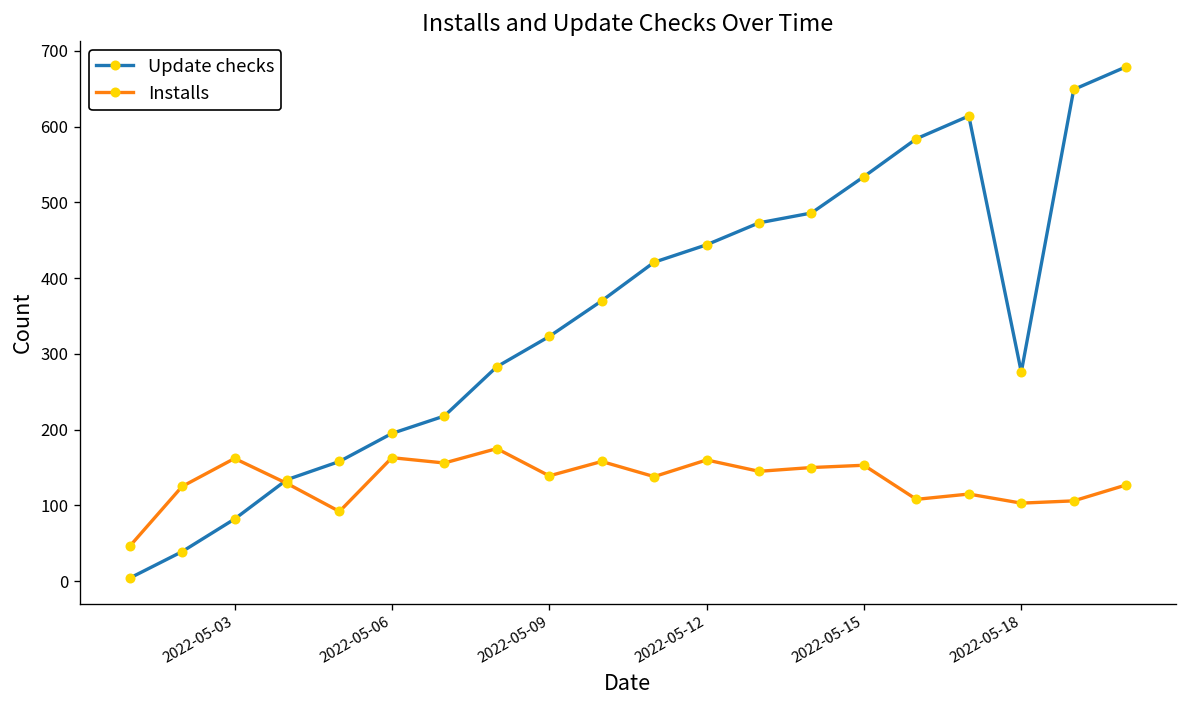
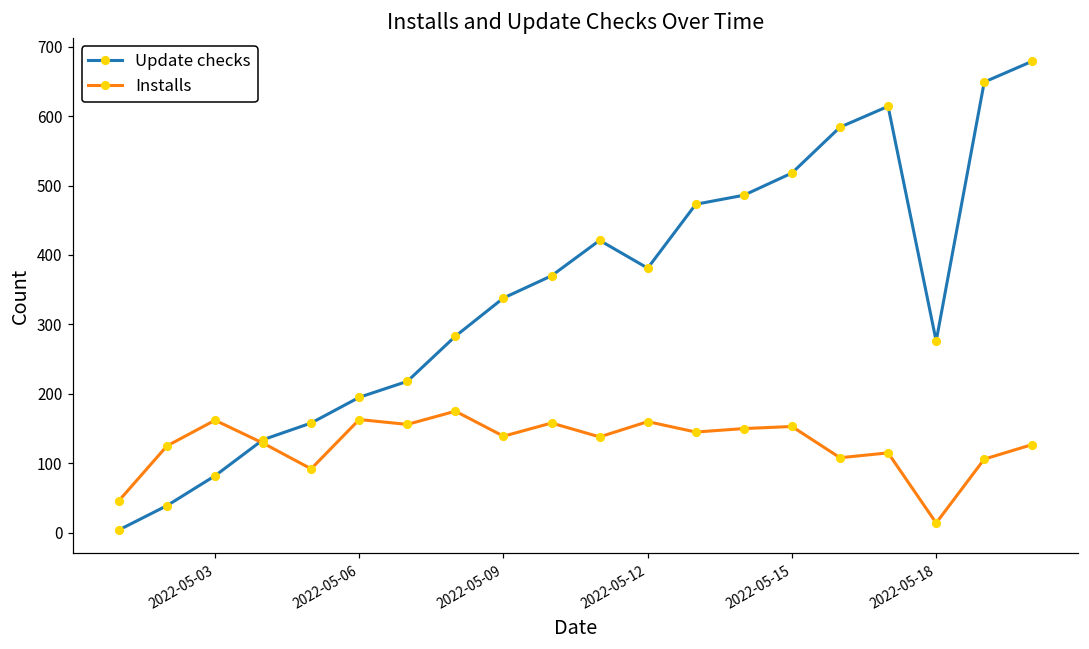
Update checks, 2022-05-09: 320 -> 340
Update checks, 2022-05-12: 440 -> 380
Update checks, 2022-05-15: 530 -> 520
Installs, 2022-05-18: 100 -> 10
